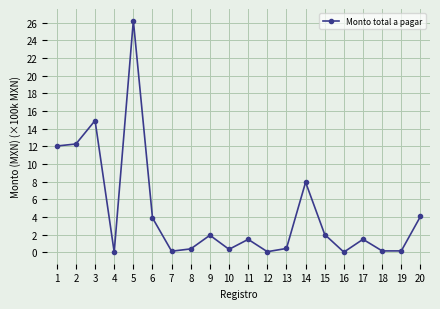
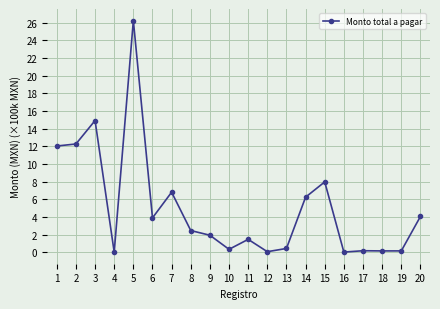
7: 0 -> 7
8: 0 -> 2
14: 8 -> 6
15: 2 -> 8
17: 1 -> 0
